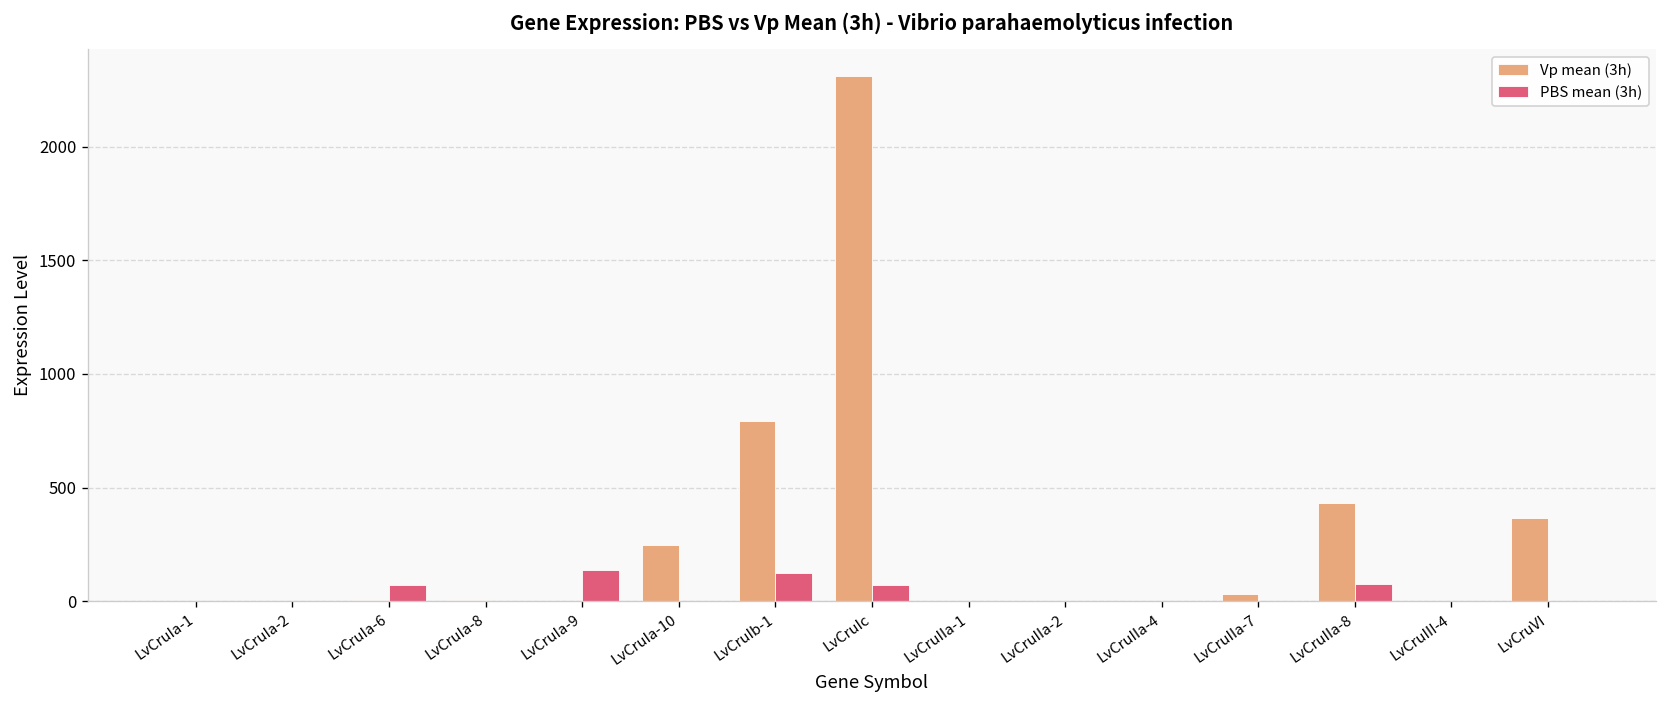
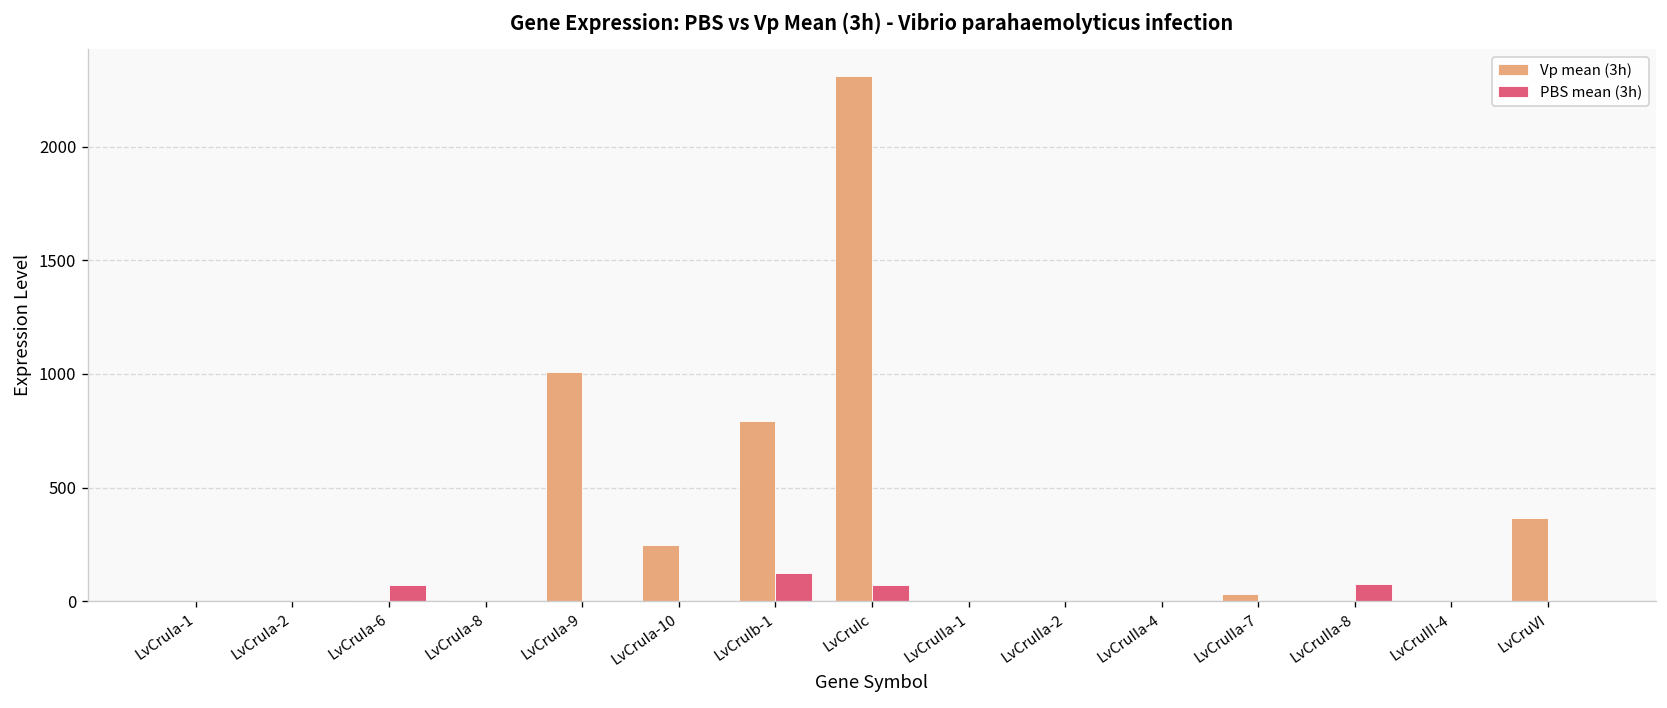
Vp mean (3h), LvCruIa-9: 0 -> 1010
PBS mean (3h), LvCruIa-9: 140 -> 0
Vp mean (3h), LvCruIIa-8: 430 -> 0
